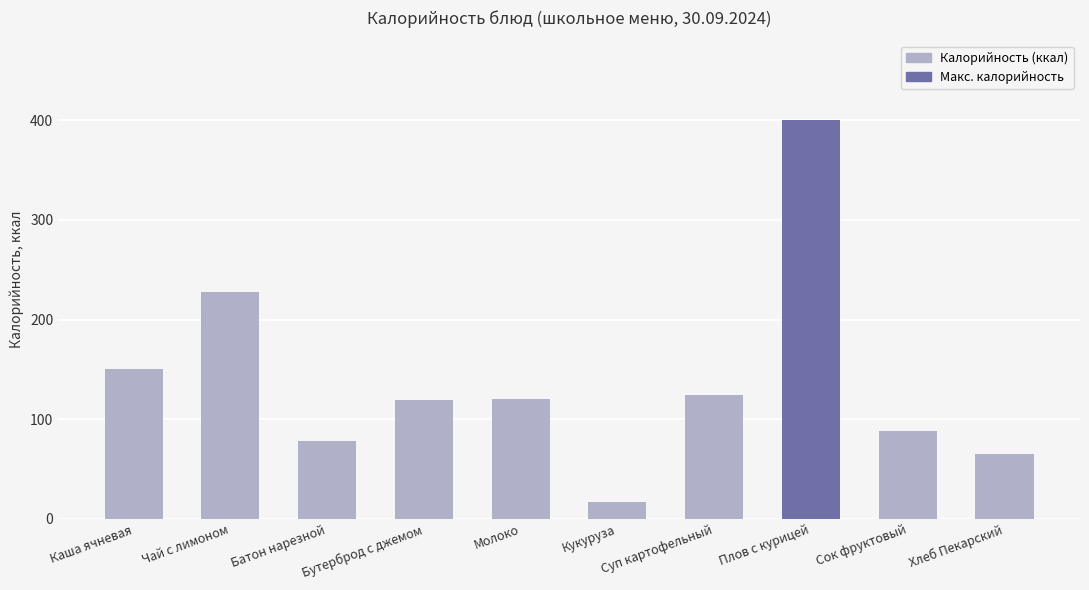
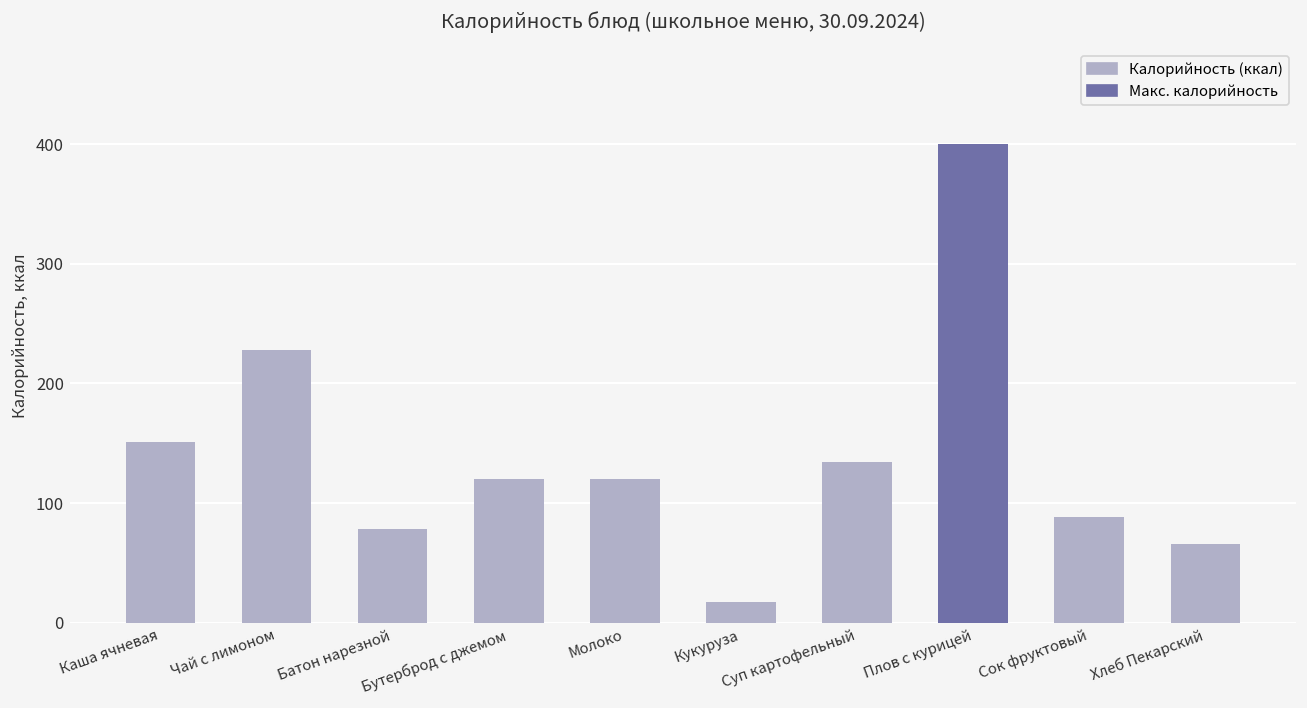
Суп картофельный: 120 -> 130
